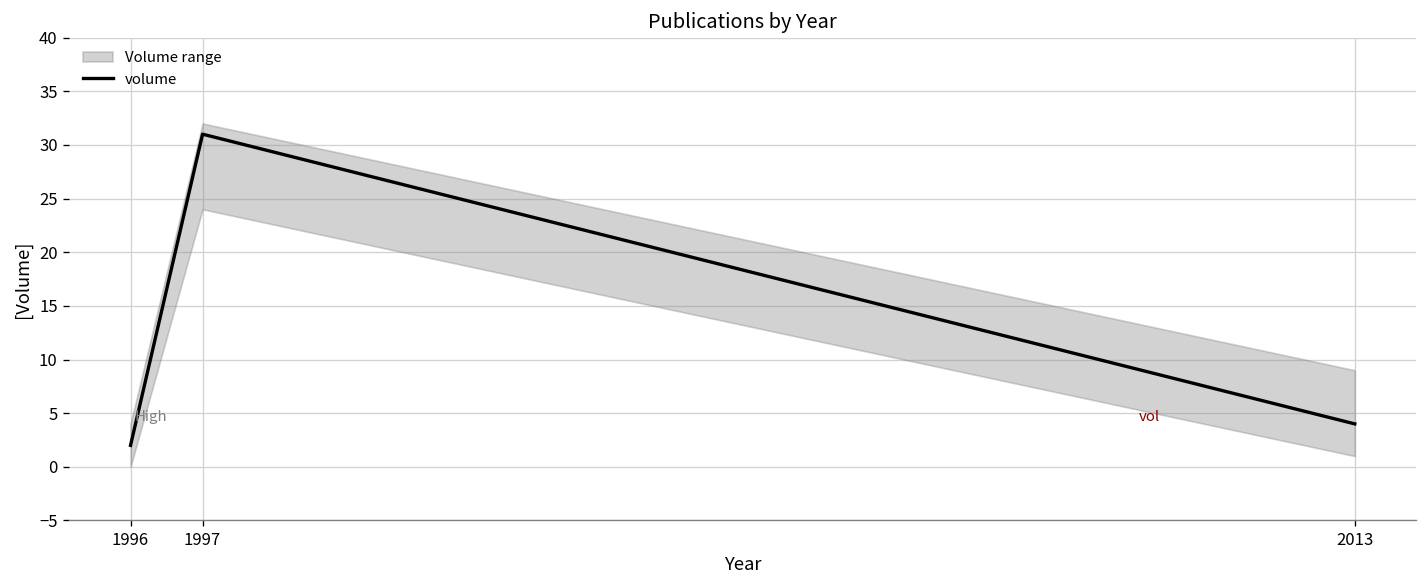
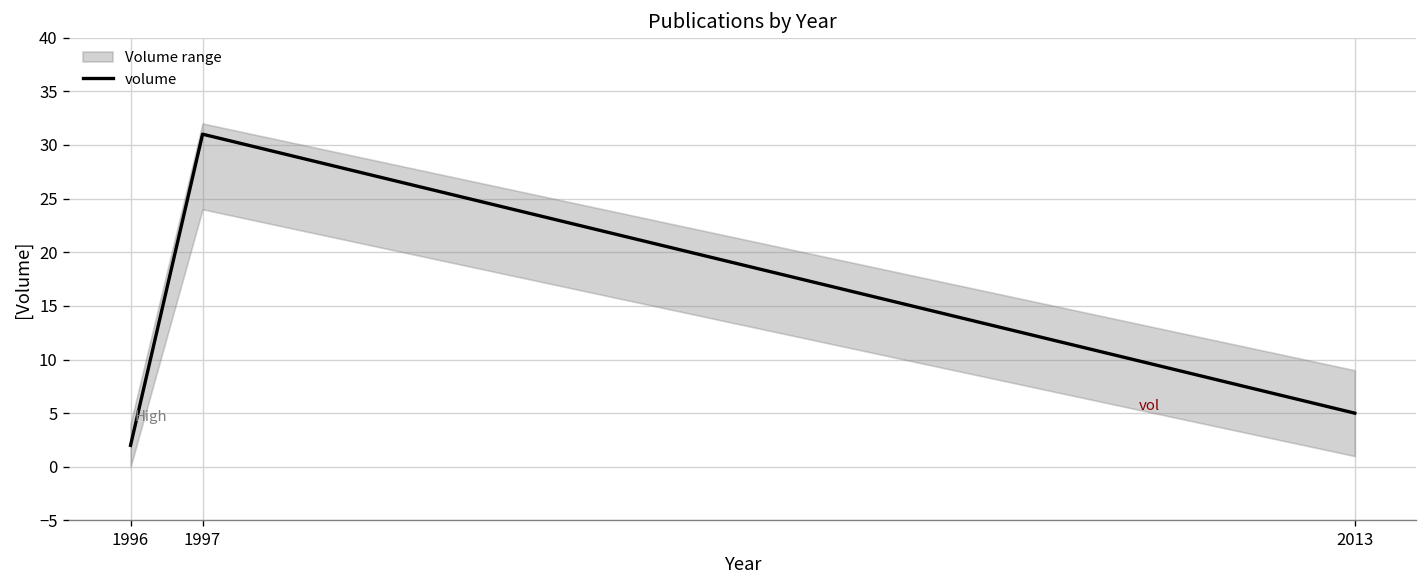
volume, 2013: 4 -> 5
